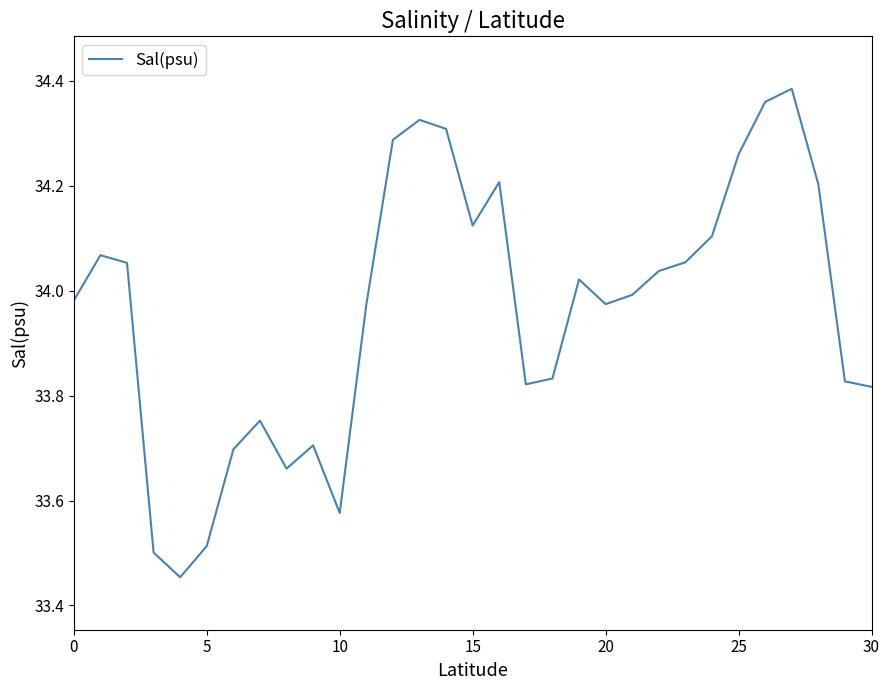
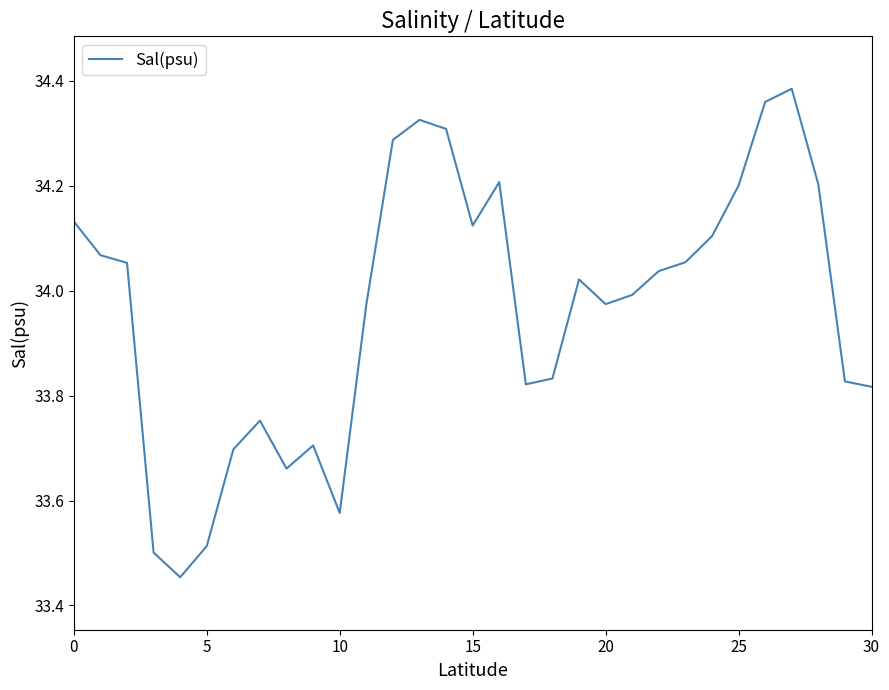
0: 33.98 -> 34.13
25: 34.26 -> 34.20
